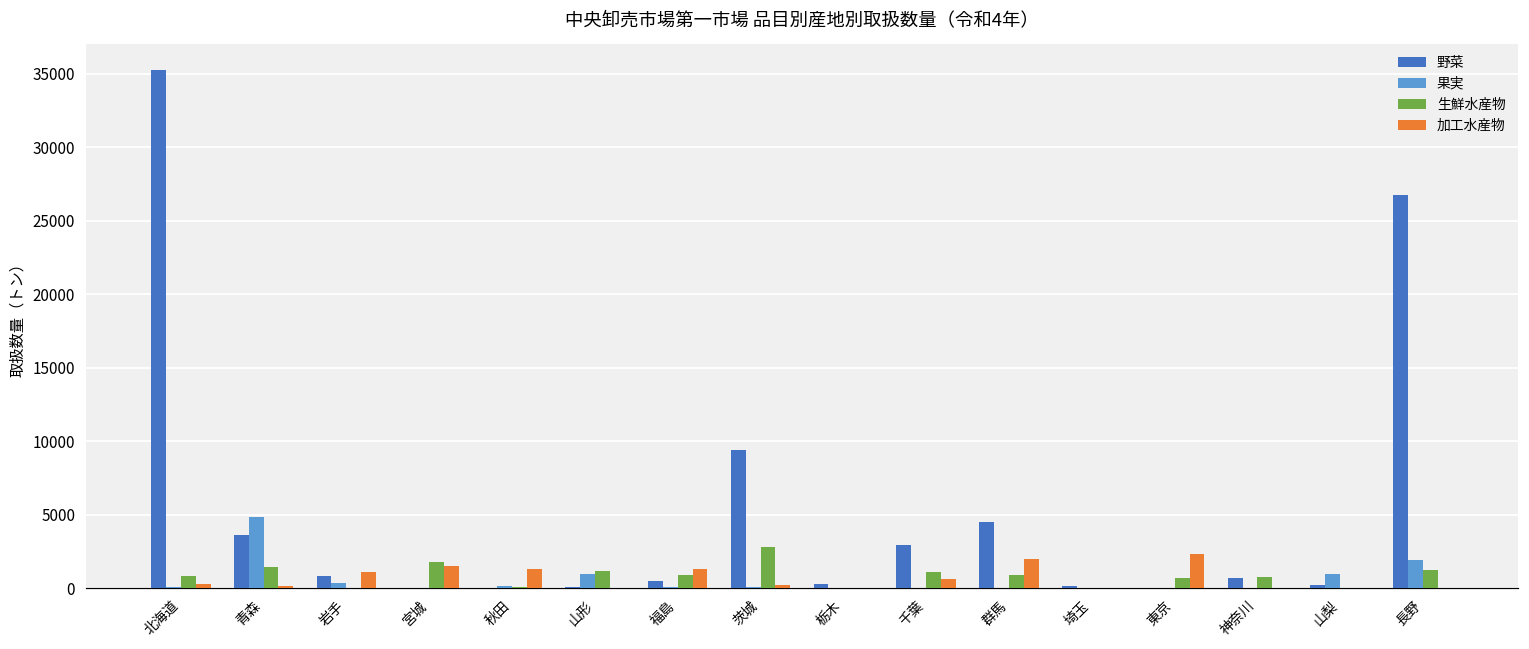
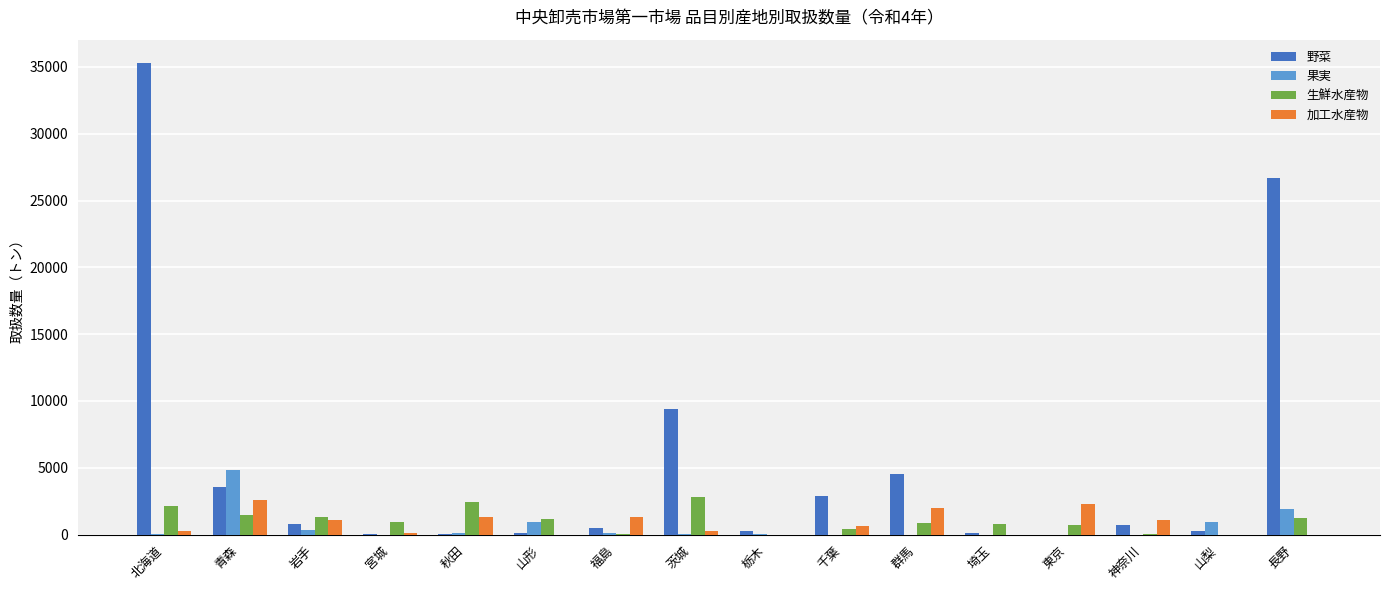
生鮮水産物, 北海道: 800 -> 2100
加工水産物, 青森: 100 -> 2600
生鮮水産物, 岩手: 0 -> 1300
生鮮水産物, 宮城: 1700 -> 900
加工水産物, 宮城: 1500 -> 100
生鮮水産物, 秋田: 0 -> 2400
生鮮水産物, 福島: 900 -> 0
生鮮水産物, 千葉: 1100 -> 500
生鮮水産物, 埼玉: 0 -> 800
生鮮水産物, 神奈川: 800 -> 0
加工水産物, 神奈川: 0 -> 1100
